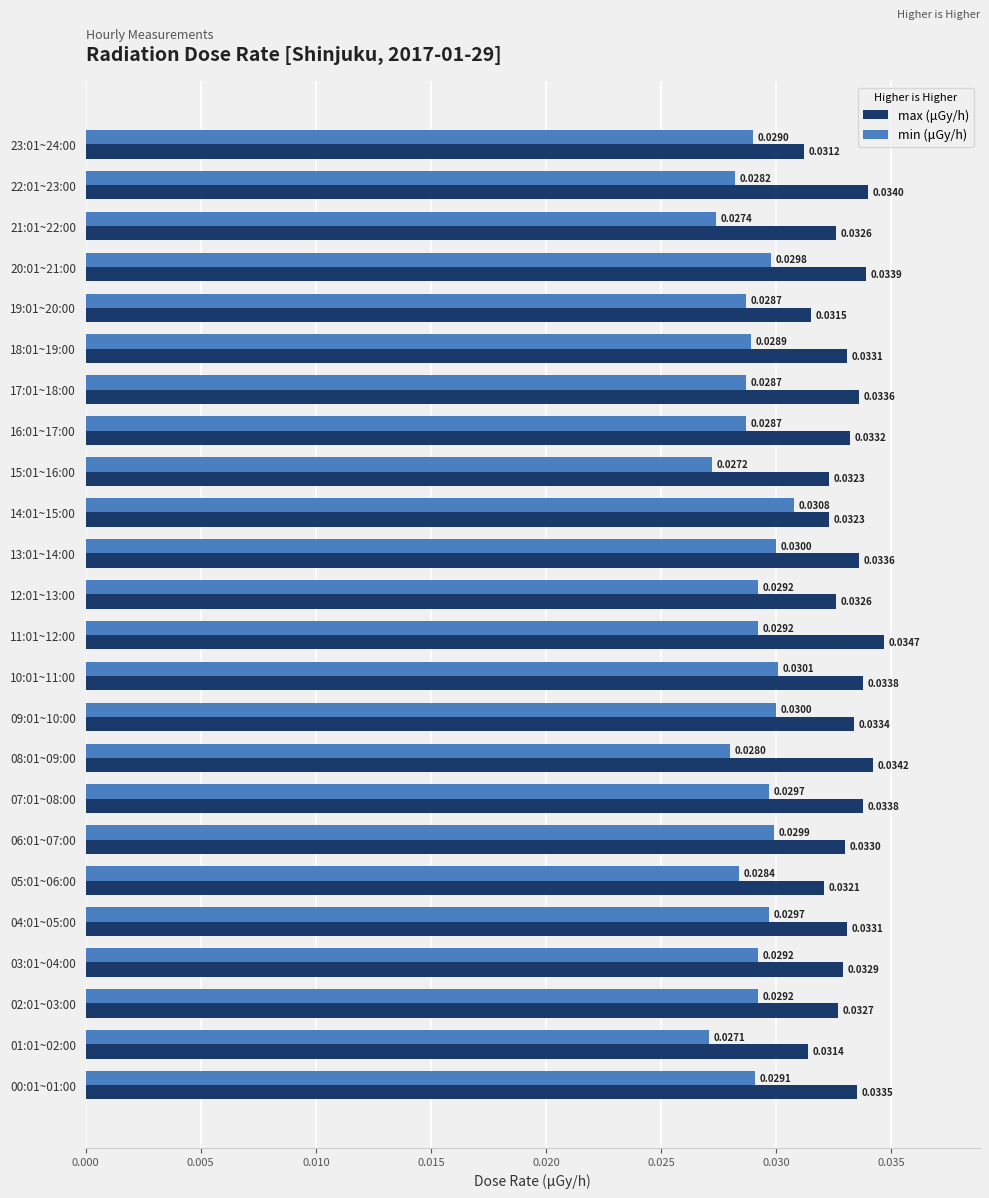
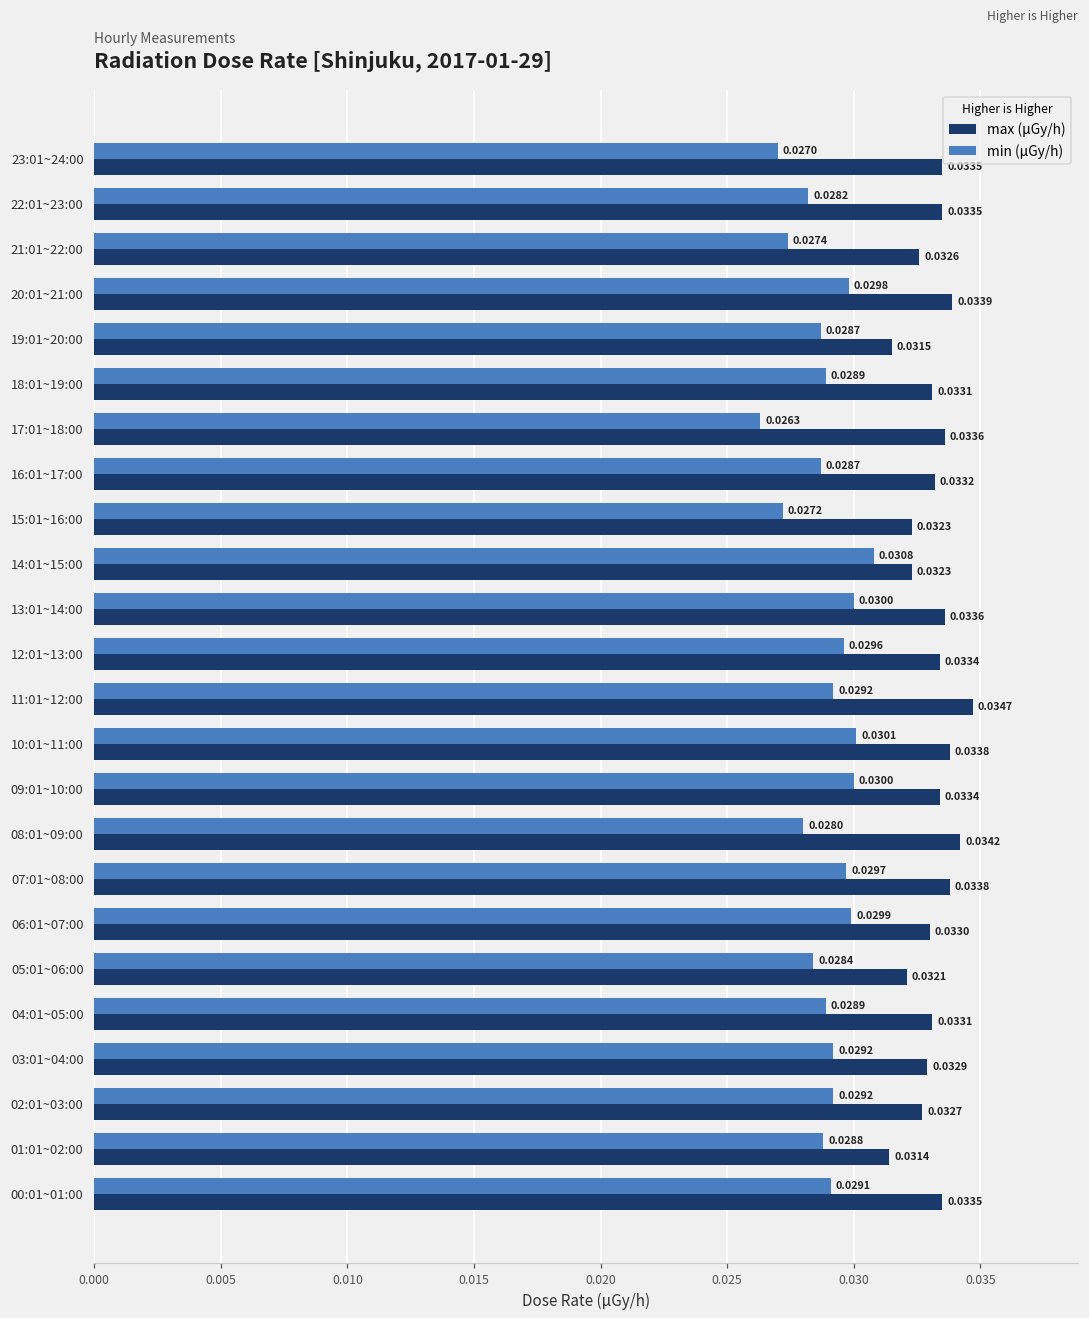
min (μGy/h), 23:01~24:00: 0.0290 -> 0.0270
max (μGy/h), 23:01~24:00: 0.0312 -> 0.0335
max (μGy/h), 22:01~23:00: 0.0340 -> 0.0335
min (μGy/h), 17:01~18:00: 0.0287 -> 0.0263
min (μGy/h), 12:01~13:00: 0.0292 -> 0.0296
max (μGy/h), 12:01~13:00: 0.0326 -> 0.0334
min (μGy/h), 04:01~05:00: 0.0297 -> 0.0289
min (μGy/h), 01:01~02:00: 0.0271 -> 0.0288
